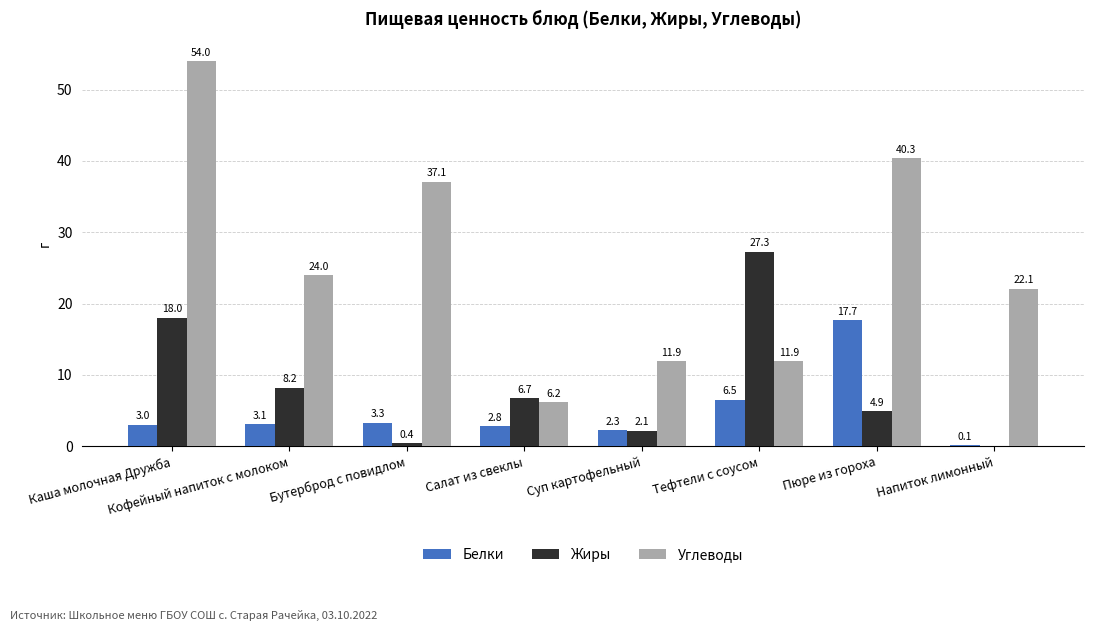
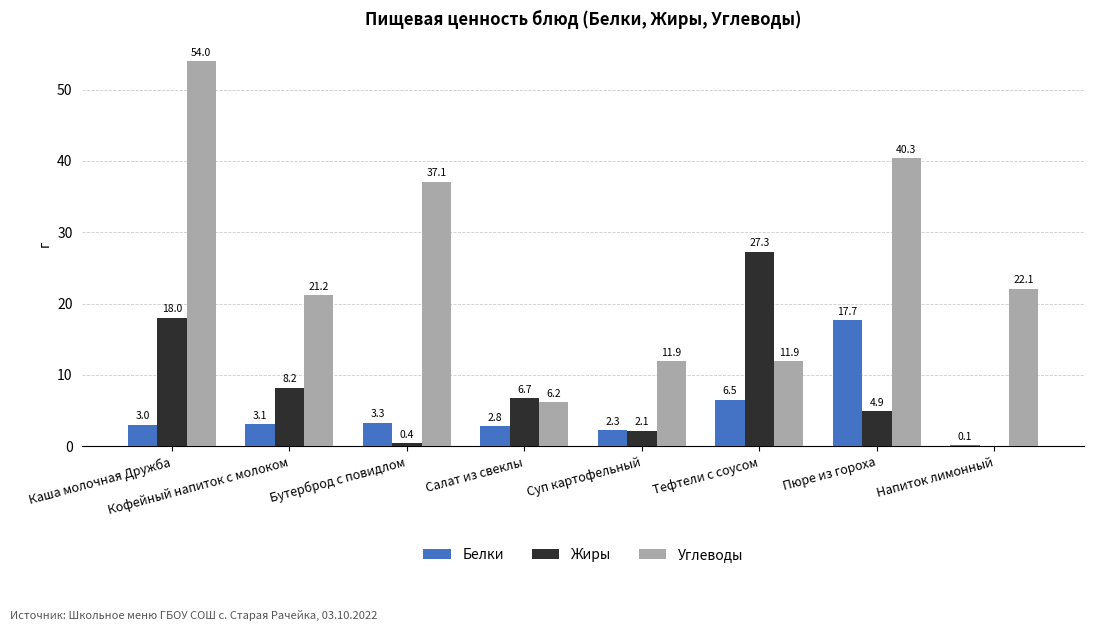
Углеводы, Кофейный напиток с молоком: 24.0 -> 21.2
